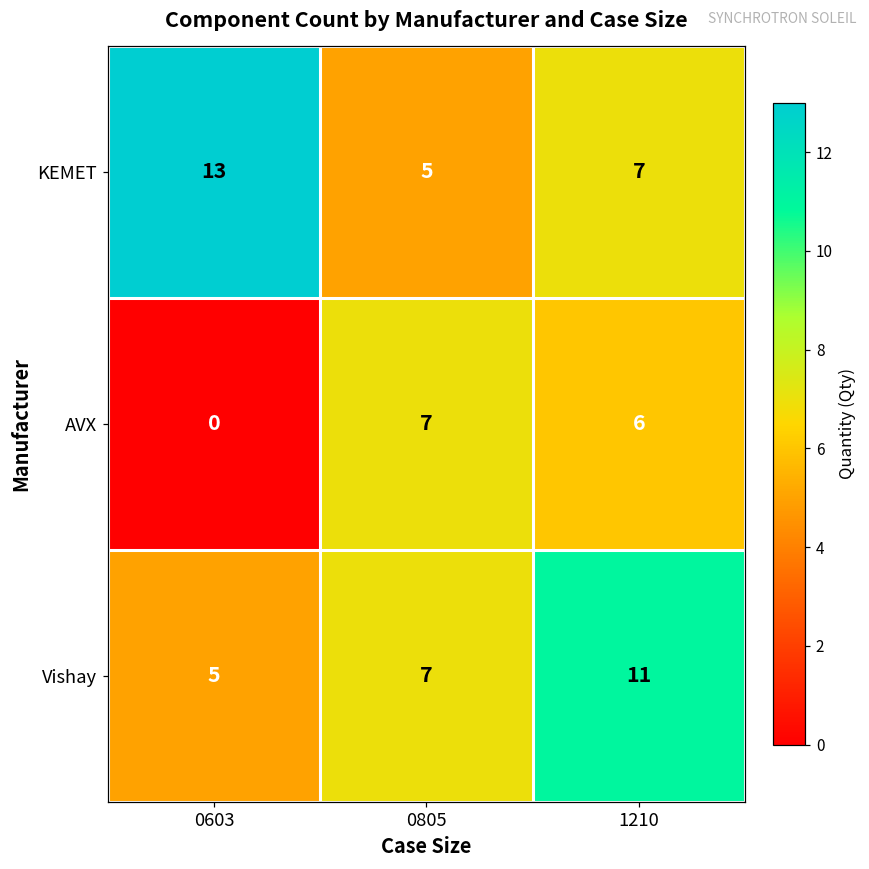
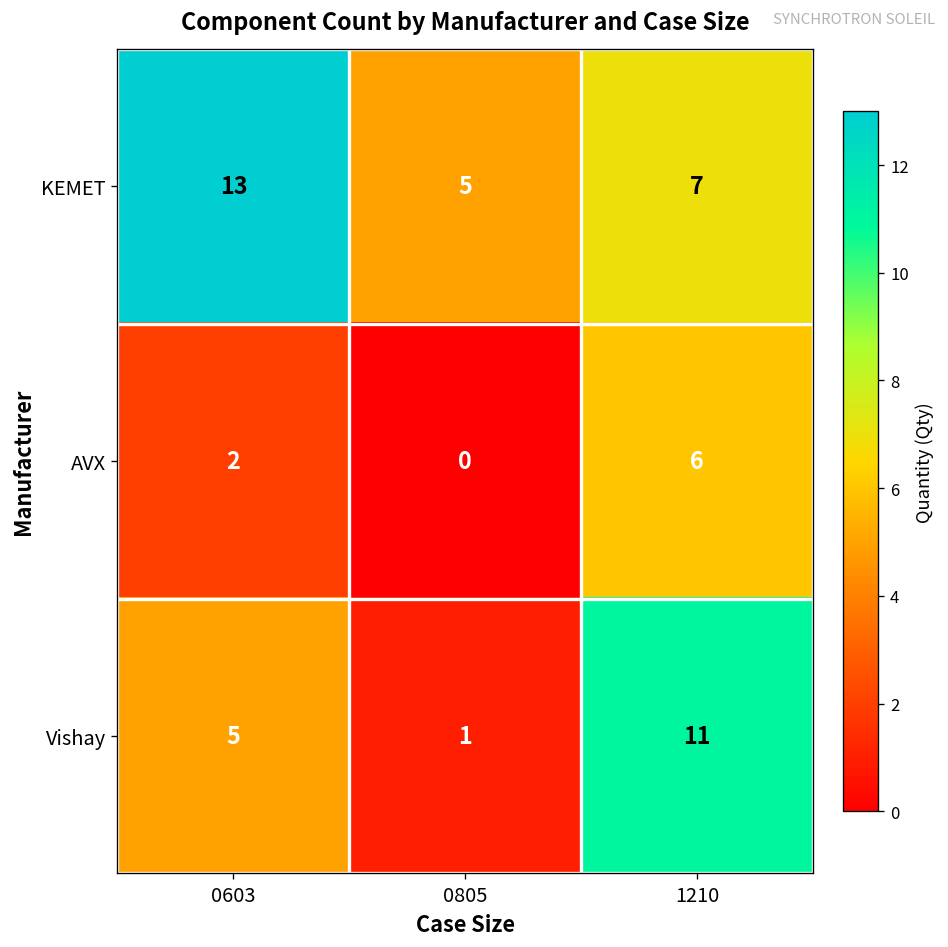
AVX, 0603: 0 -> 2
AVX, 0805: 7 -> 0
Vishay, 0805: 7 -> 1
